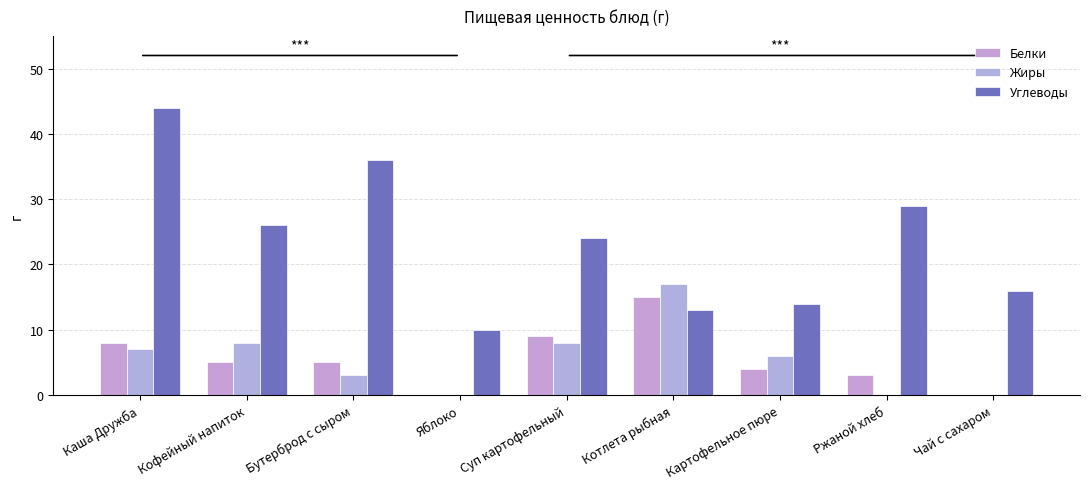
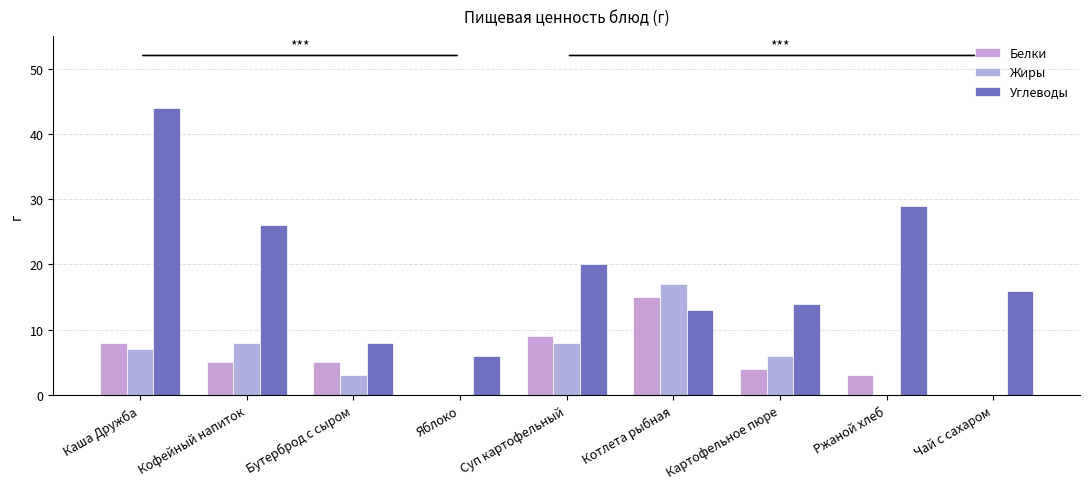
Углеводы, Бутерброд с сыром: 36 -> 8
Углеводы, Яблоко: 10 -> 6
Углеводы, Суп картофельный: 24 -> 20
